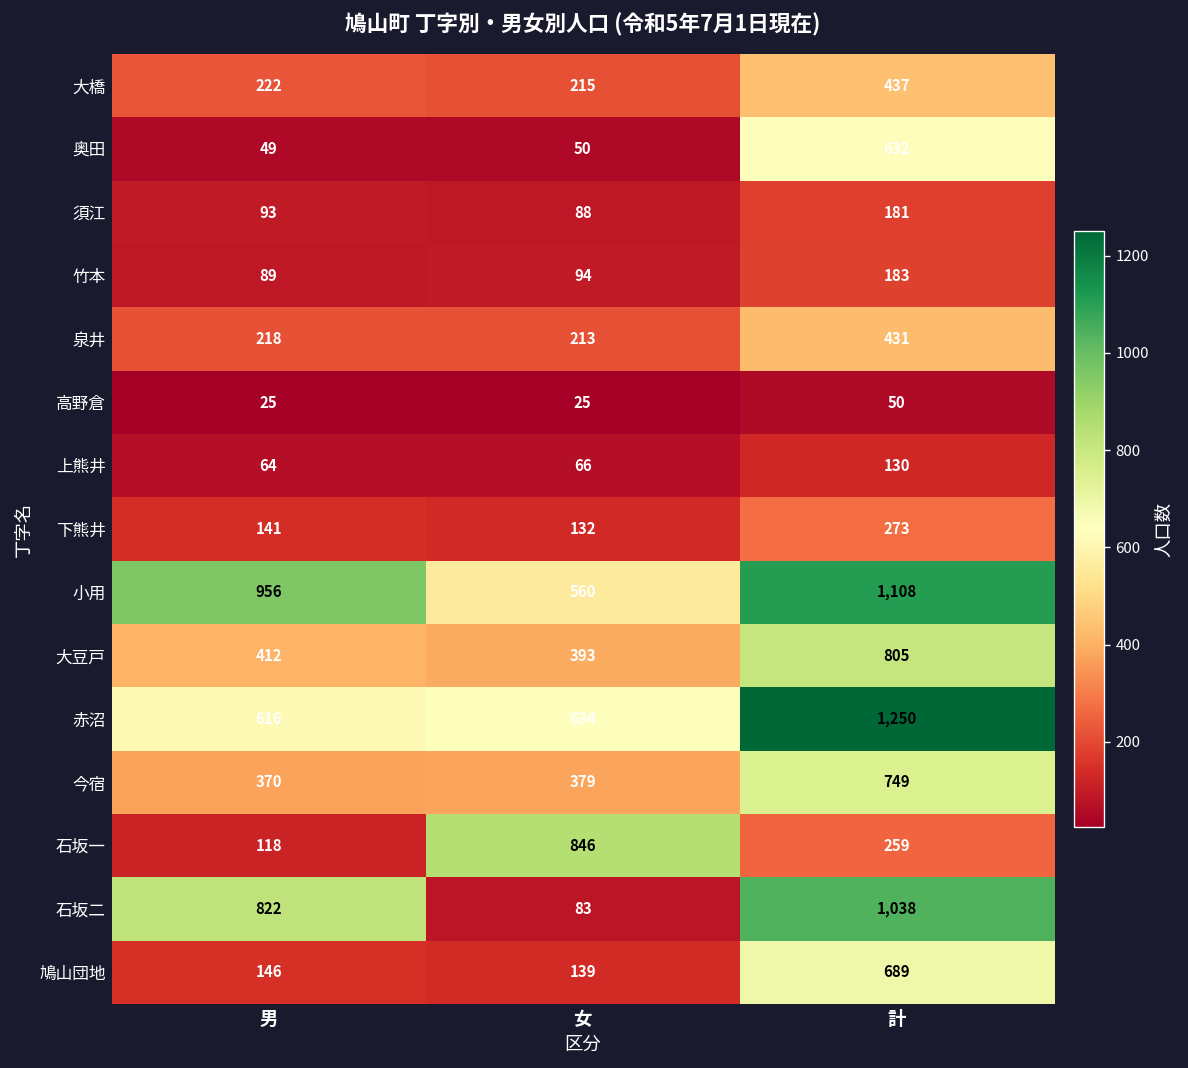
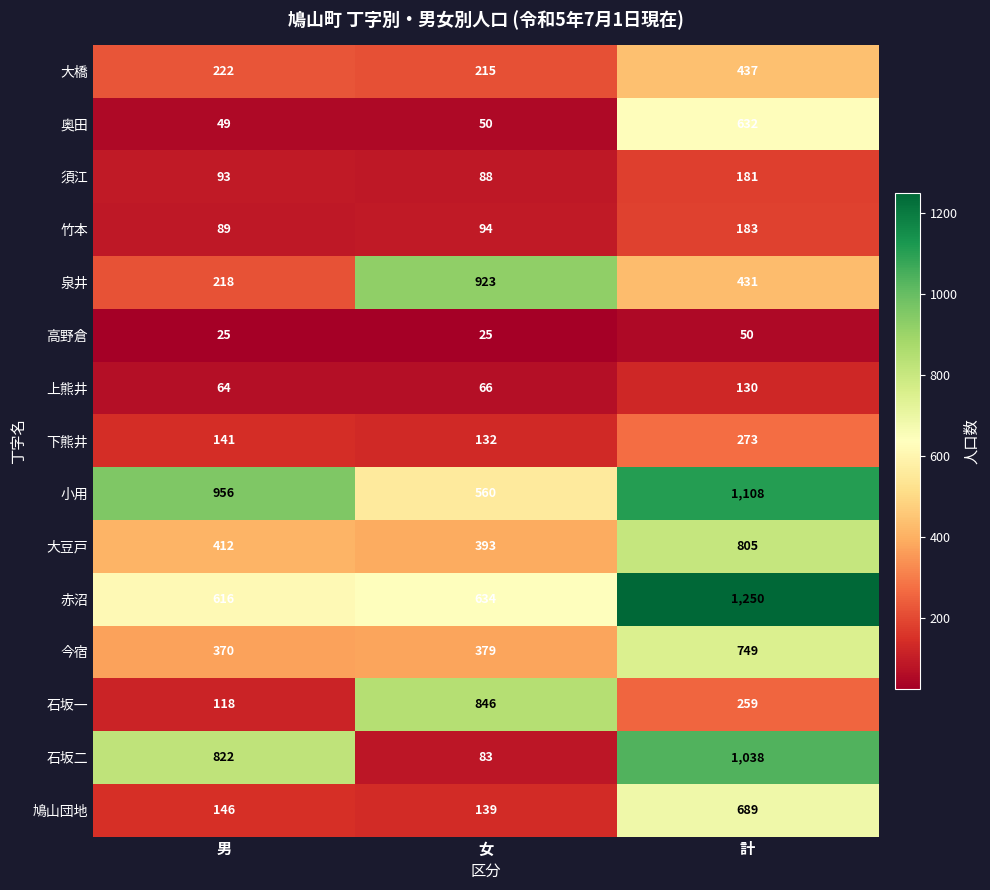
泉井, 女: 213 -> 923
